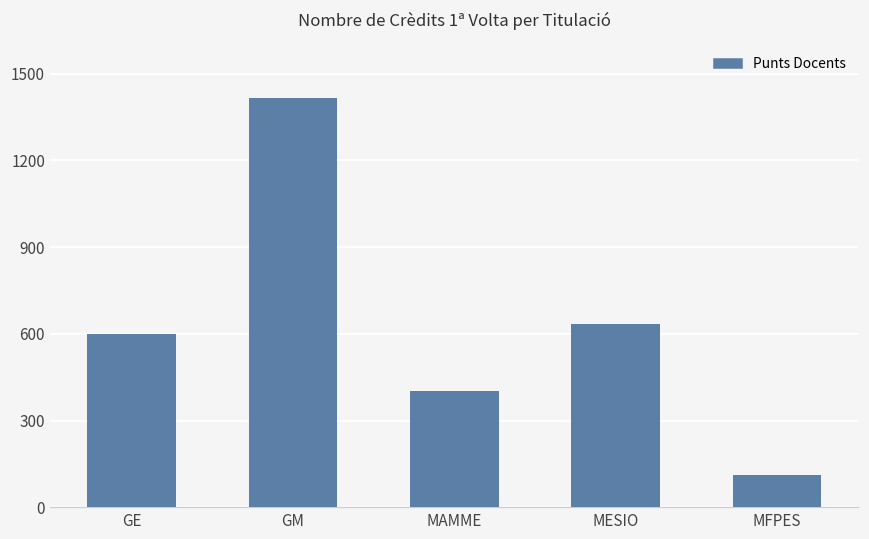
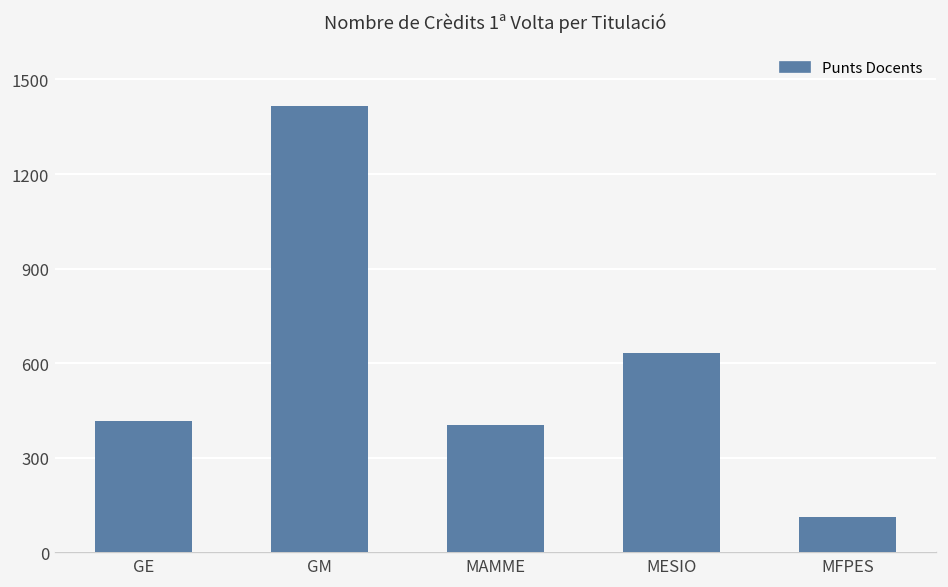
GE: 600 -> 420
